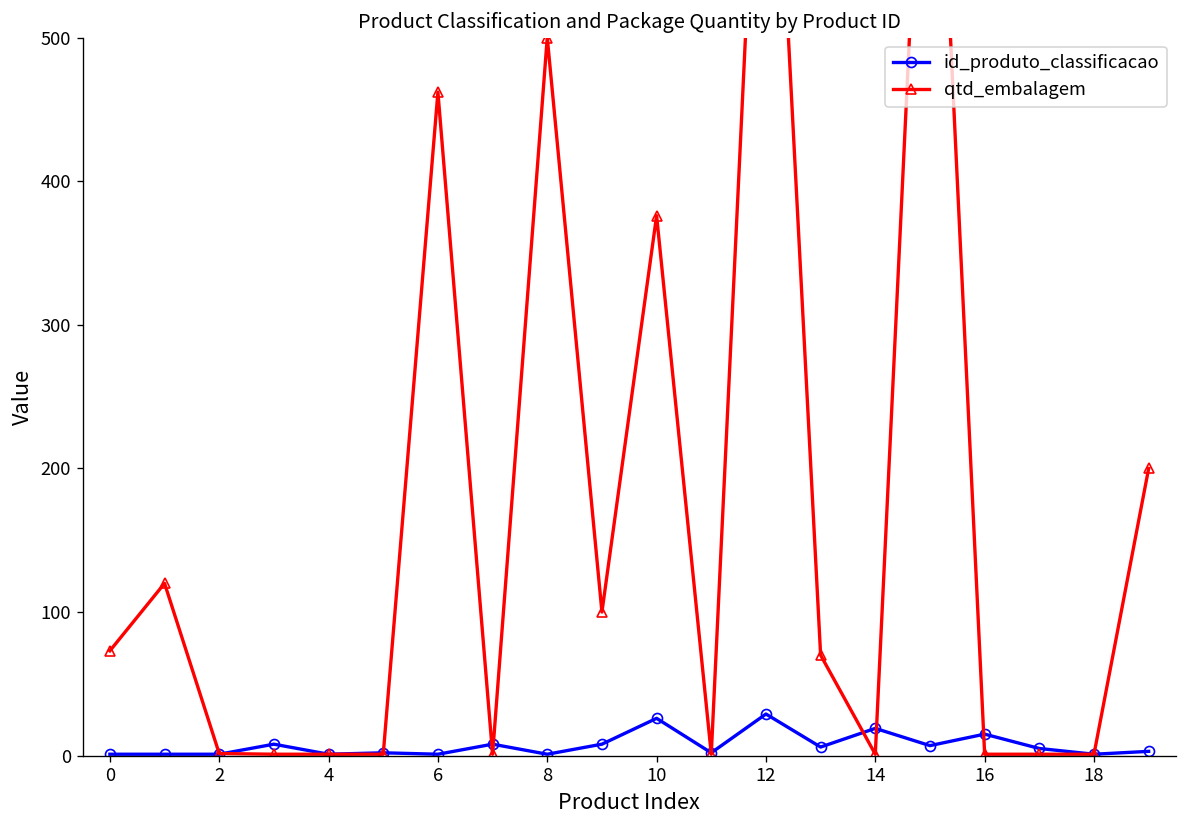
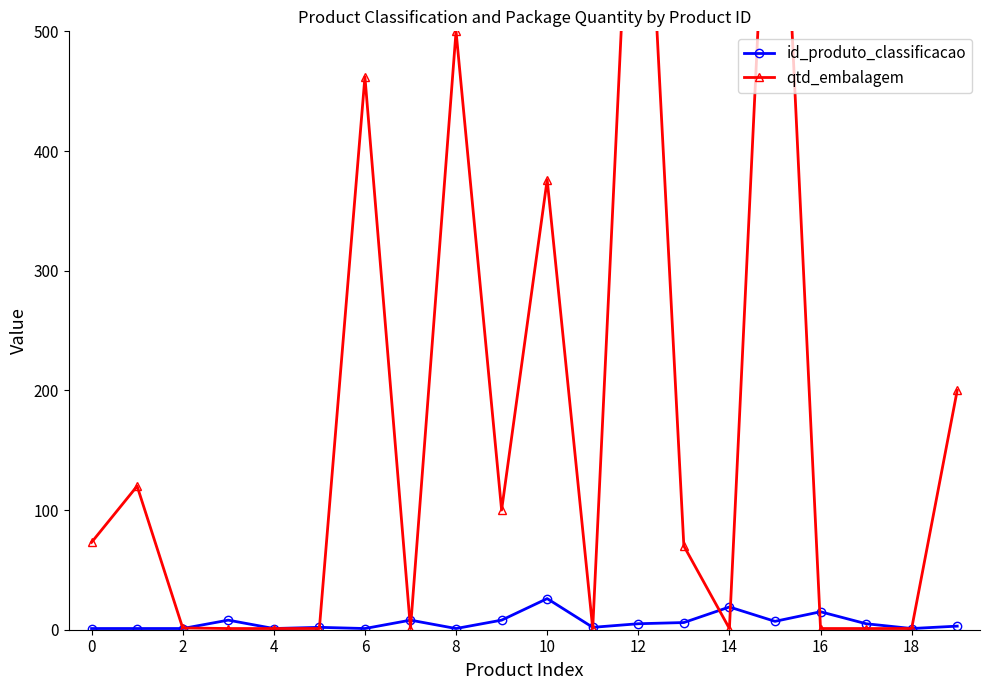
id_produto_classificacao, 12: 29 -> 5
